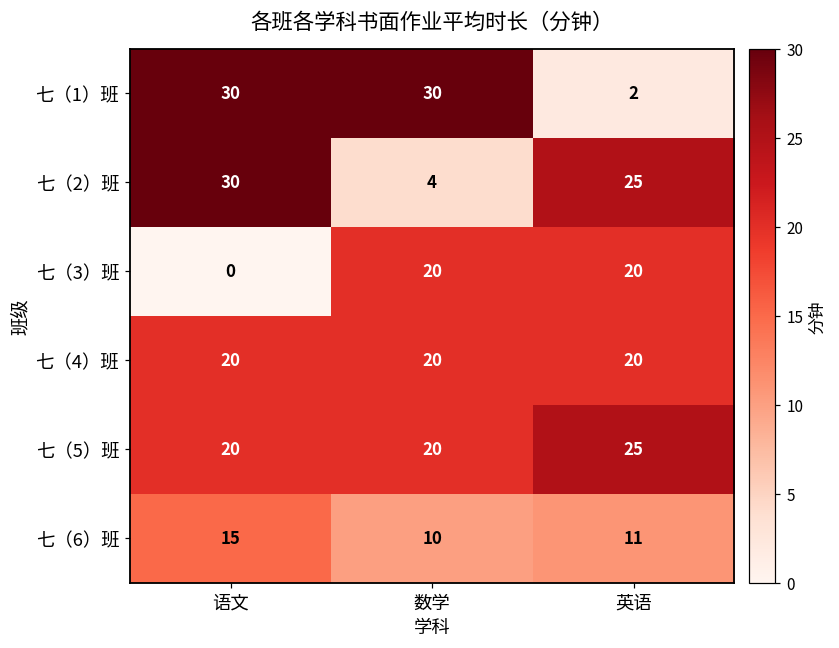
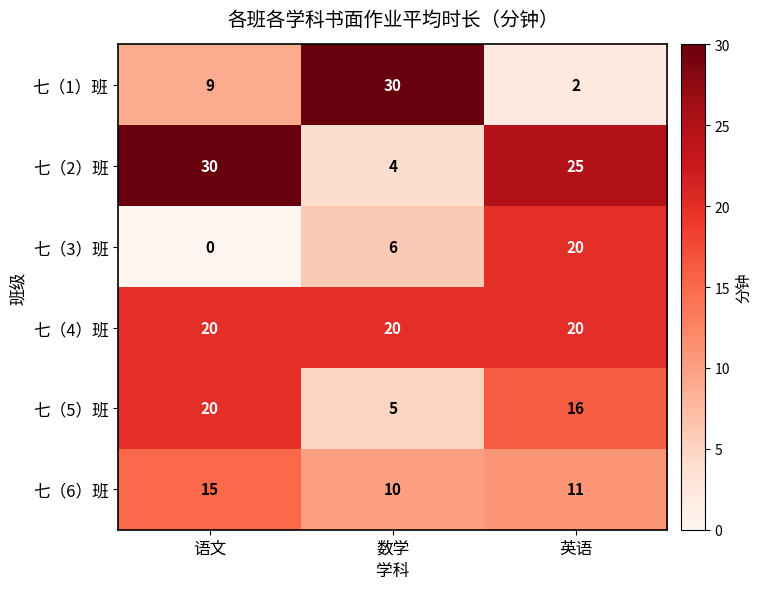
七（1）班, 语文: 30 -> 9
七（3）班, 数学: 20 -> 6
七（5）班, 数学: 20 -> 5
七（5）班, 英语: 25 -> 16
